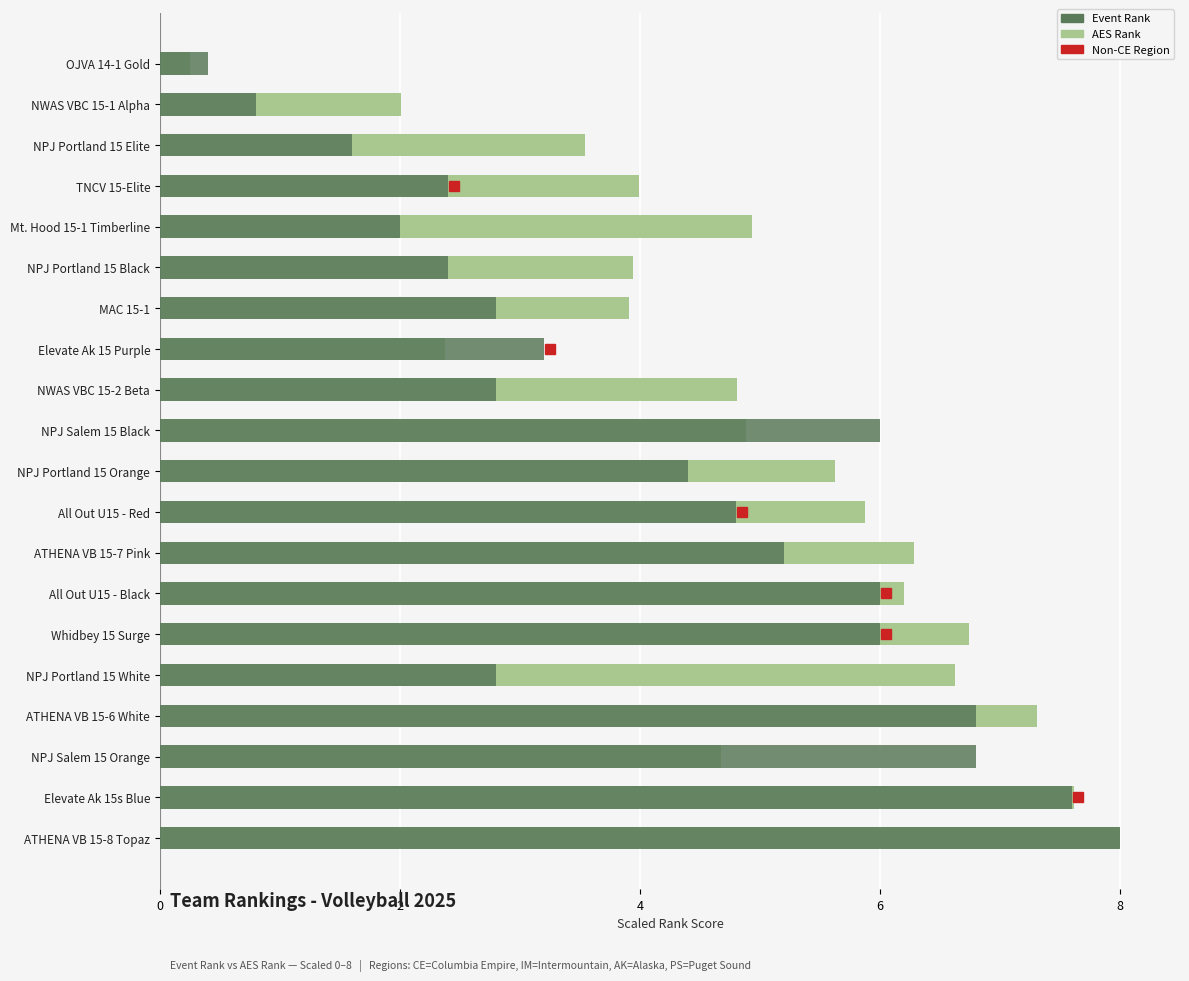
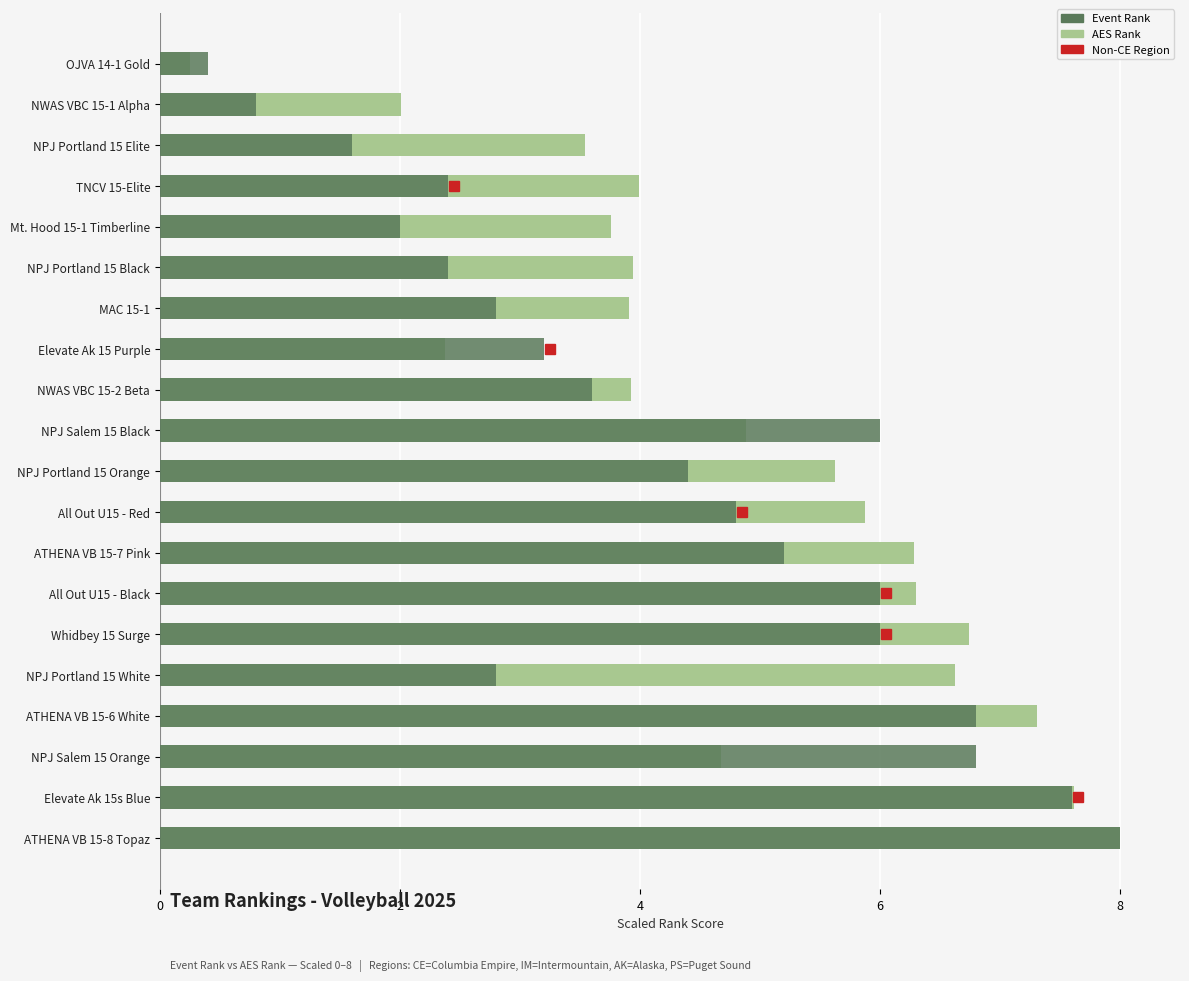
AES Rank, Mt. Hood 15-1 Timberline: 4.93 -> 3.76
AES Rank, NWAS VBC 15-2 Beta: 4.81 -> 3.93
Event Rank, NWAS VBC 15-2 Beta: 2.80 -> 3.60
AES Rank, All Out U15 - Black: 6.20 -> 6.30
